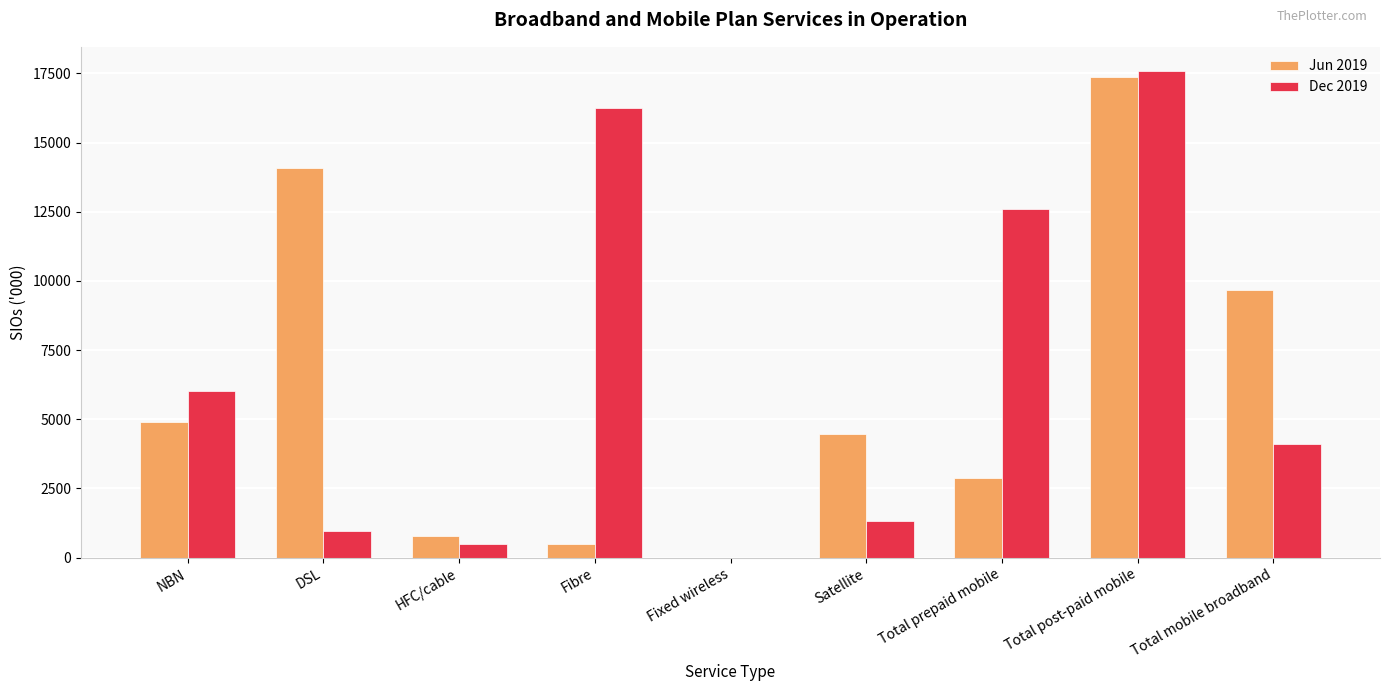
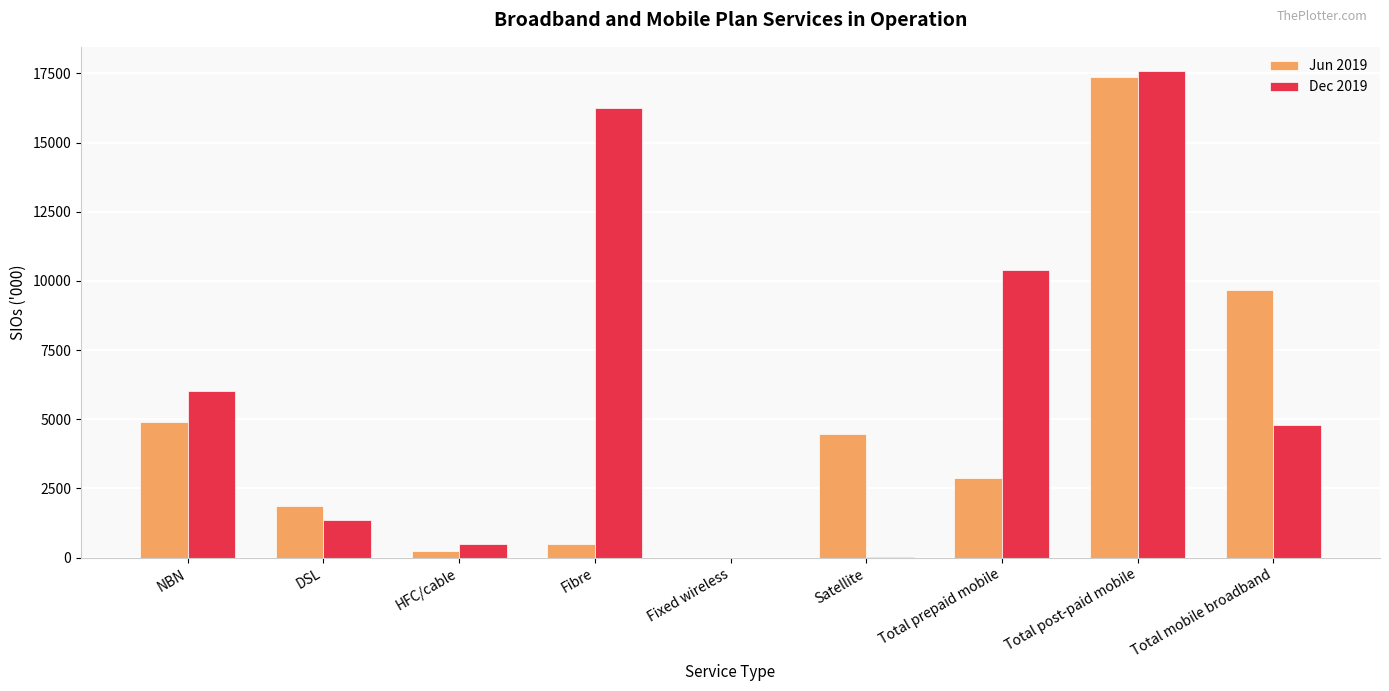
Jun 2019, DSL: 14100 -> 1900
Dec 2019, DSL: 900 -> 1400
Jun 2019, HFC/cable: 800 -> 200
Dec 2019, Satellite: 1300 -> 0
Dec 2019, Total prepaid mobile: 12600 -> 10400
Dec 2019, Total mobile broadband: 4100 -> 4800
